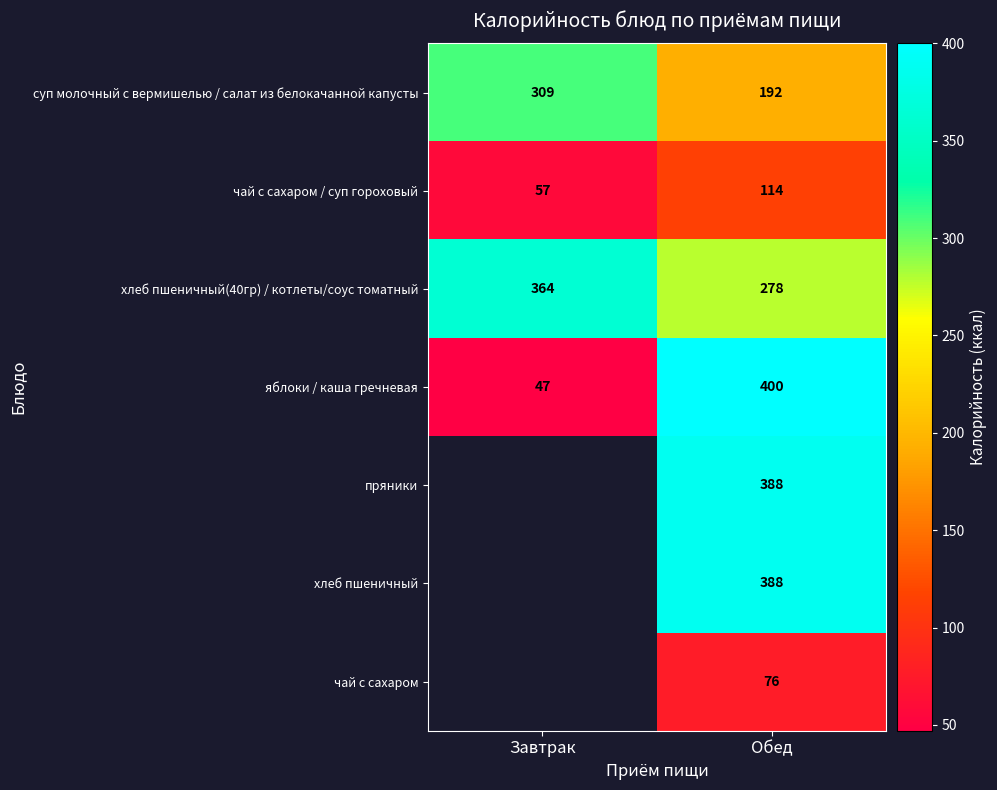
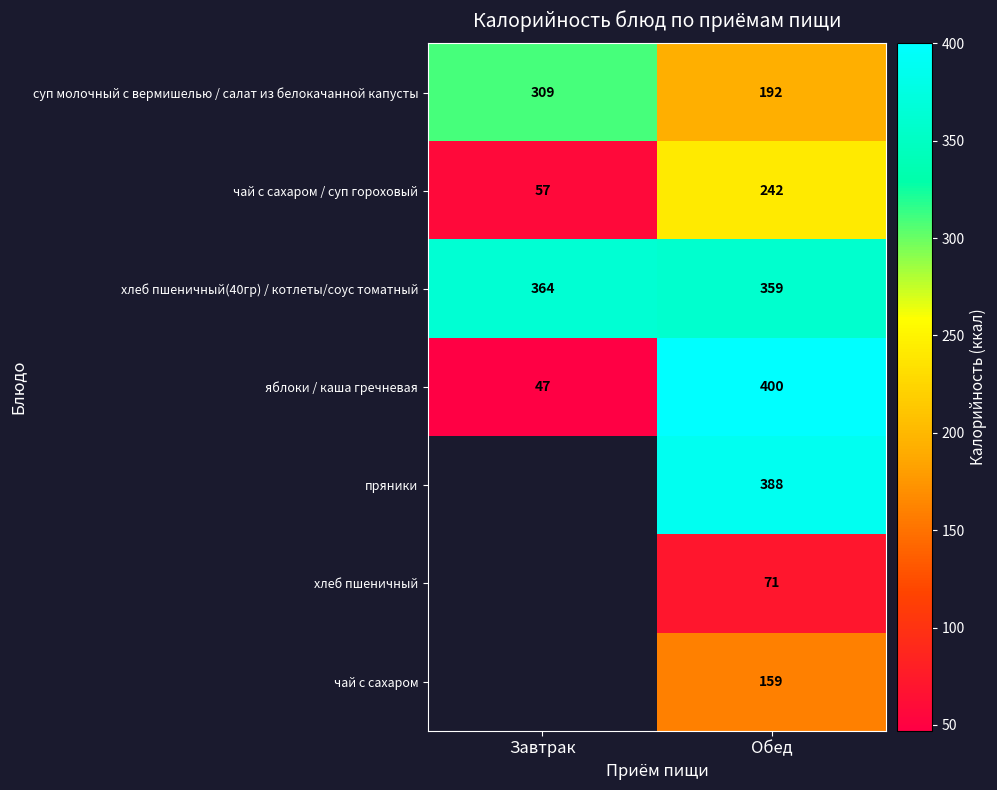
чай с сахаром / суп гороховый, Обед: 114 -> 242
хлеб пшеничный(40гр) / котлеты/соус томатный, Обед: 278 -> 359
хлеб пшеничный, Обед: 388 -> 71
чай с сахаром, Обед: 76 -> 159
